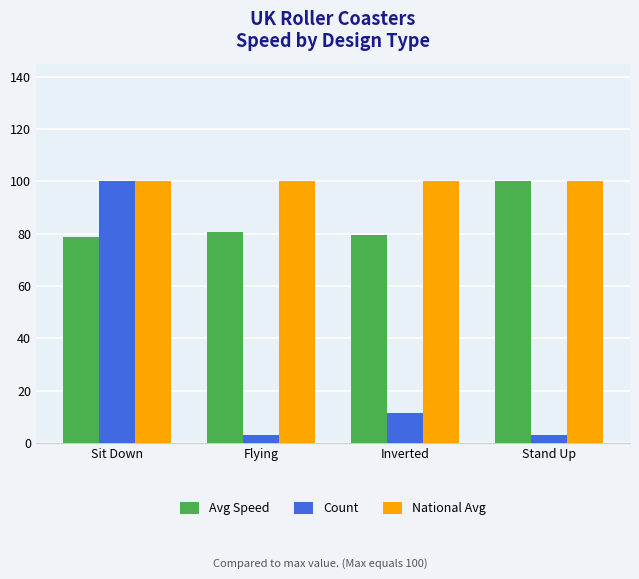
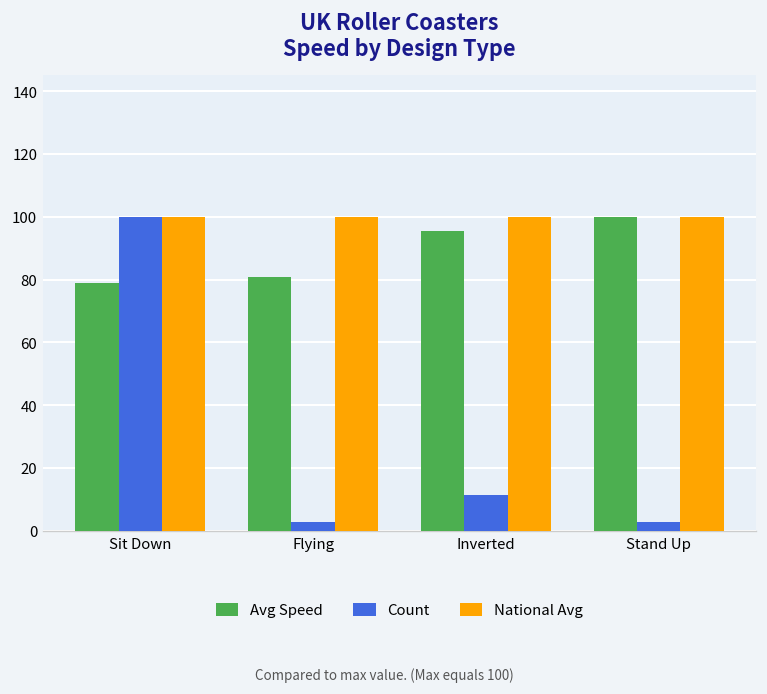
Avg Speed, Inverted: 79 -> 95
